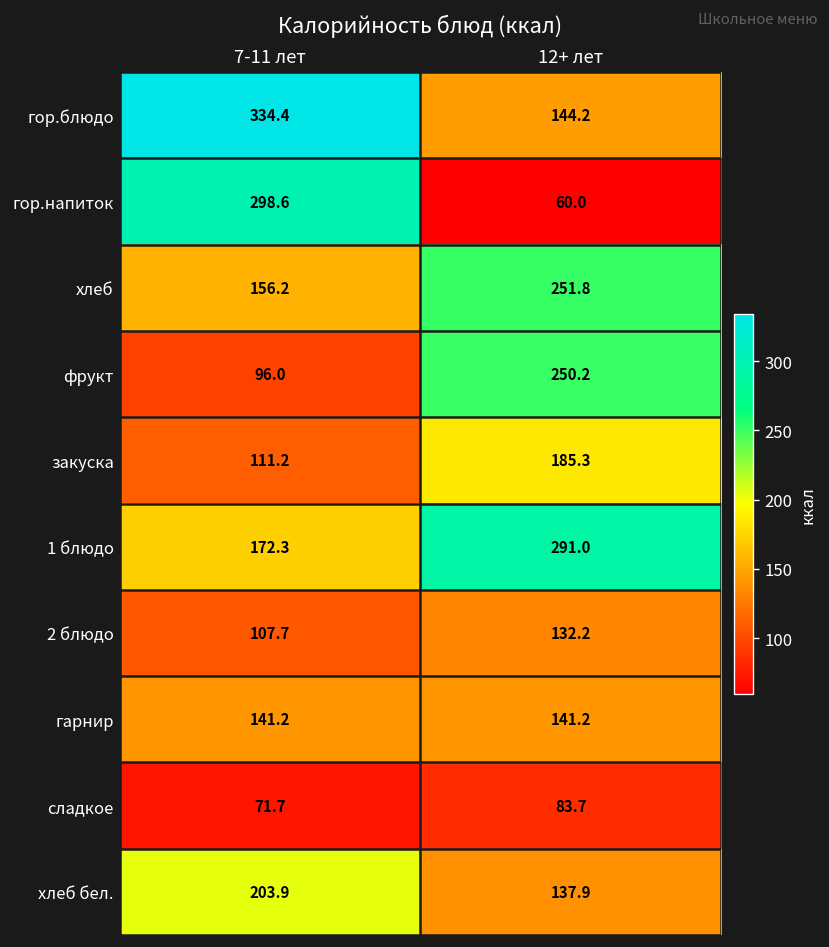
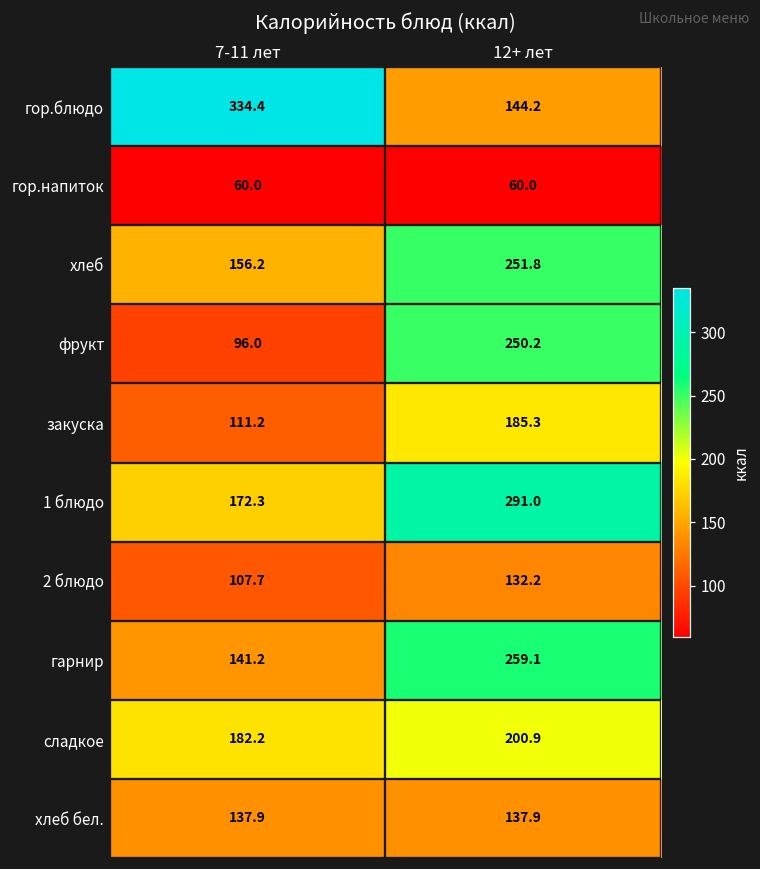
гор.напиток, 7-11 лет: 298.6 -> 60.0
гарнир, 12+ лет: 141.2 -> 259.1
сладкое, 7-11 лет: 71.7 -> 182.2
сладкое, 12+ лет: 83.7 -> 200.9
хлеб бел., 7-11 лет: 203.9 -> 137.9
